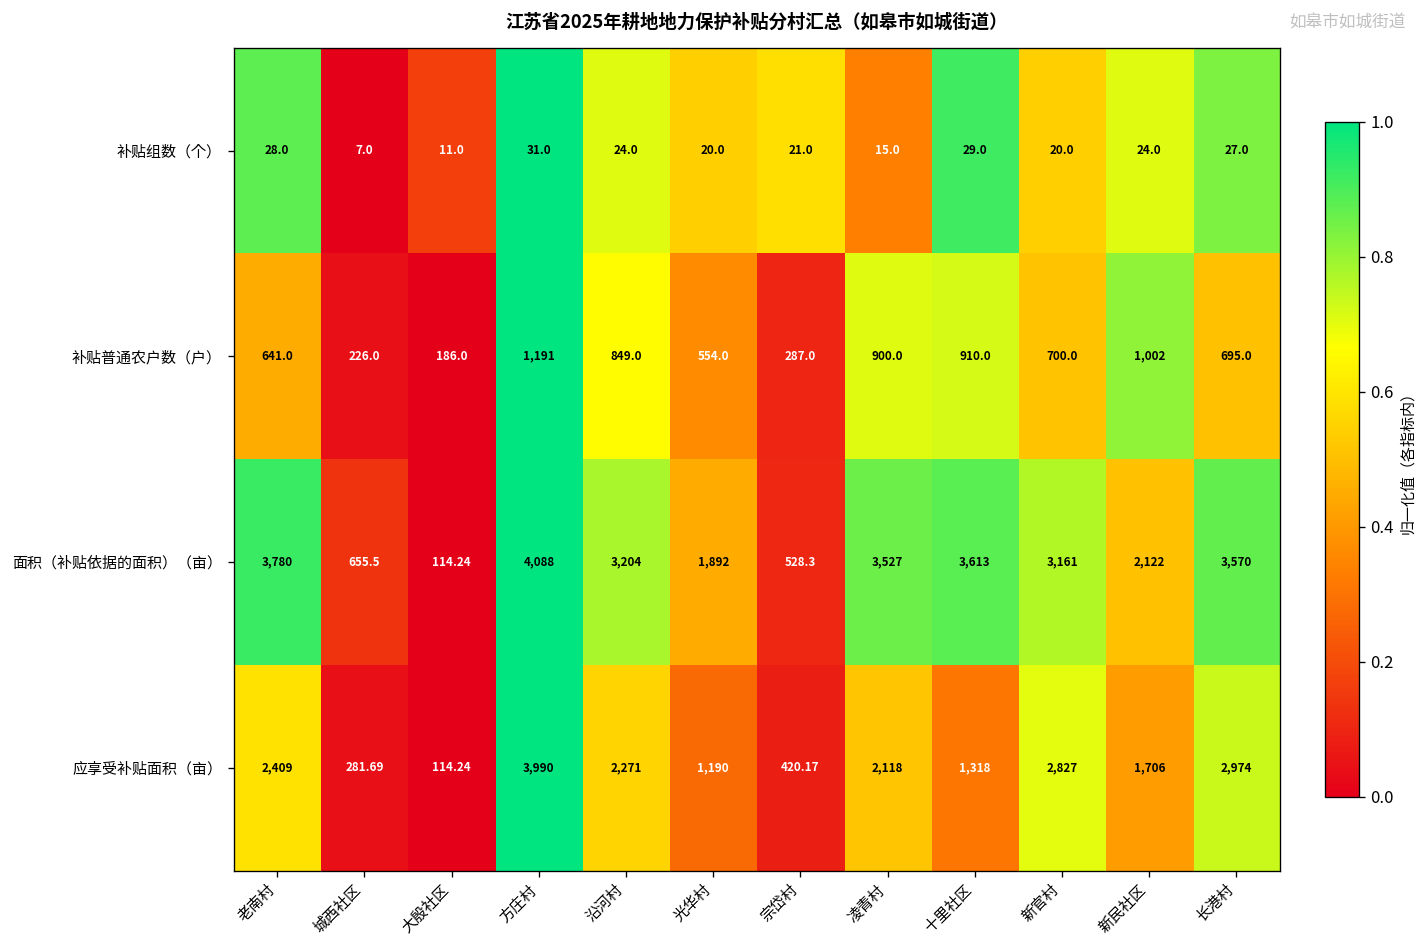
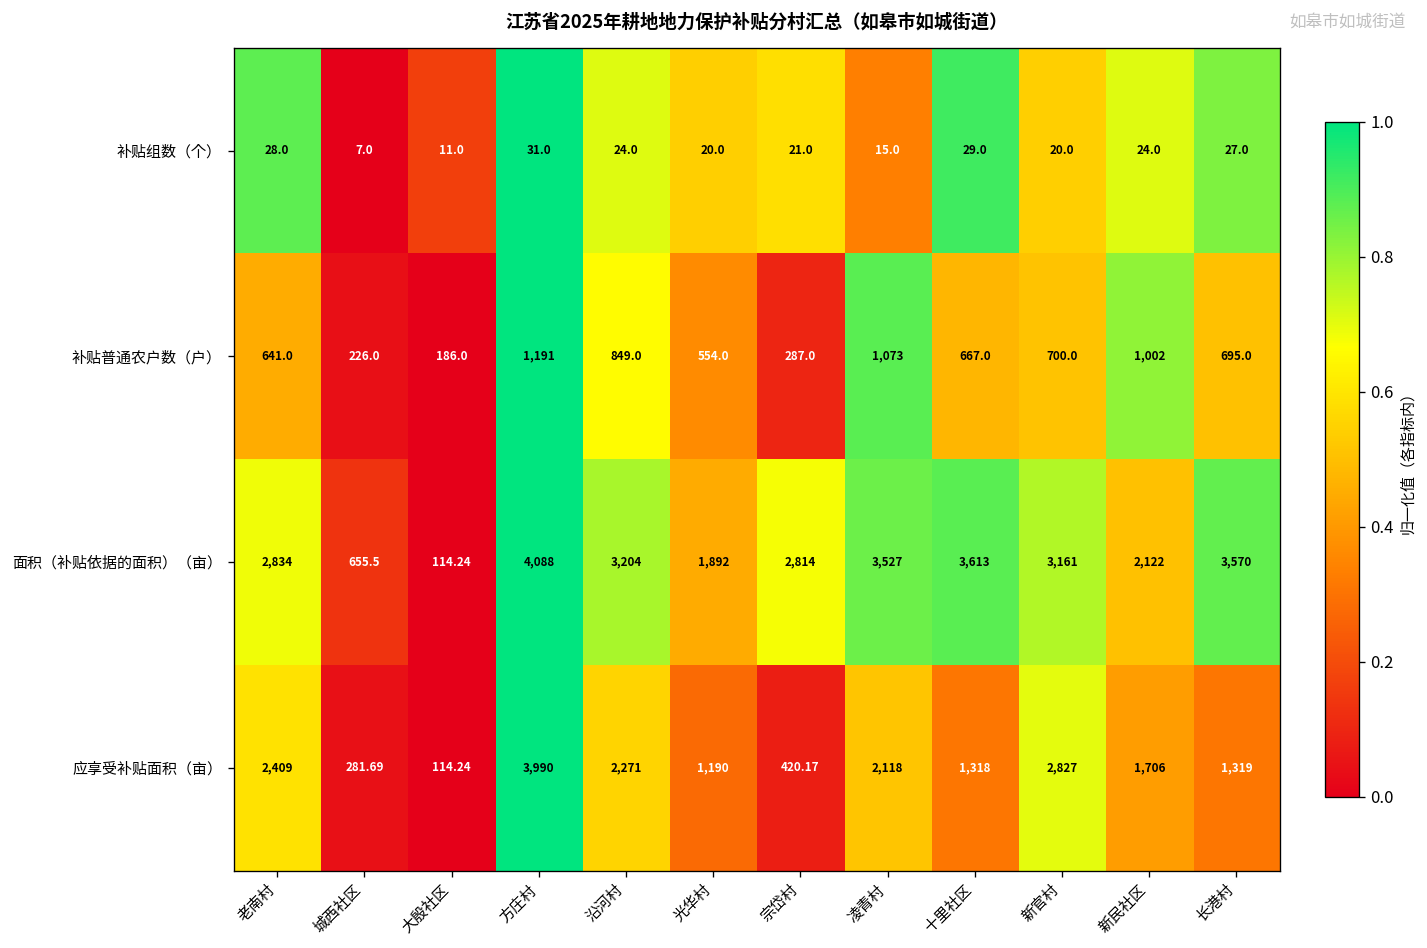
补贴普通农户数（户）, 凌青村: 900.0 -> 1,073
补贴普通农户数（户）, 十里社区: 910.0 -> 667.0
面积（补贴依据的面积）（亩）, 老南村: 3,780 -> 2,834
面积（补贴依据的面积）（亩）, 宗岱村: 528.3 -> 2,814
应享受补贴面积（亩）, 长港村: 2,974 -> 1,319
